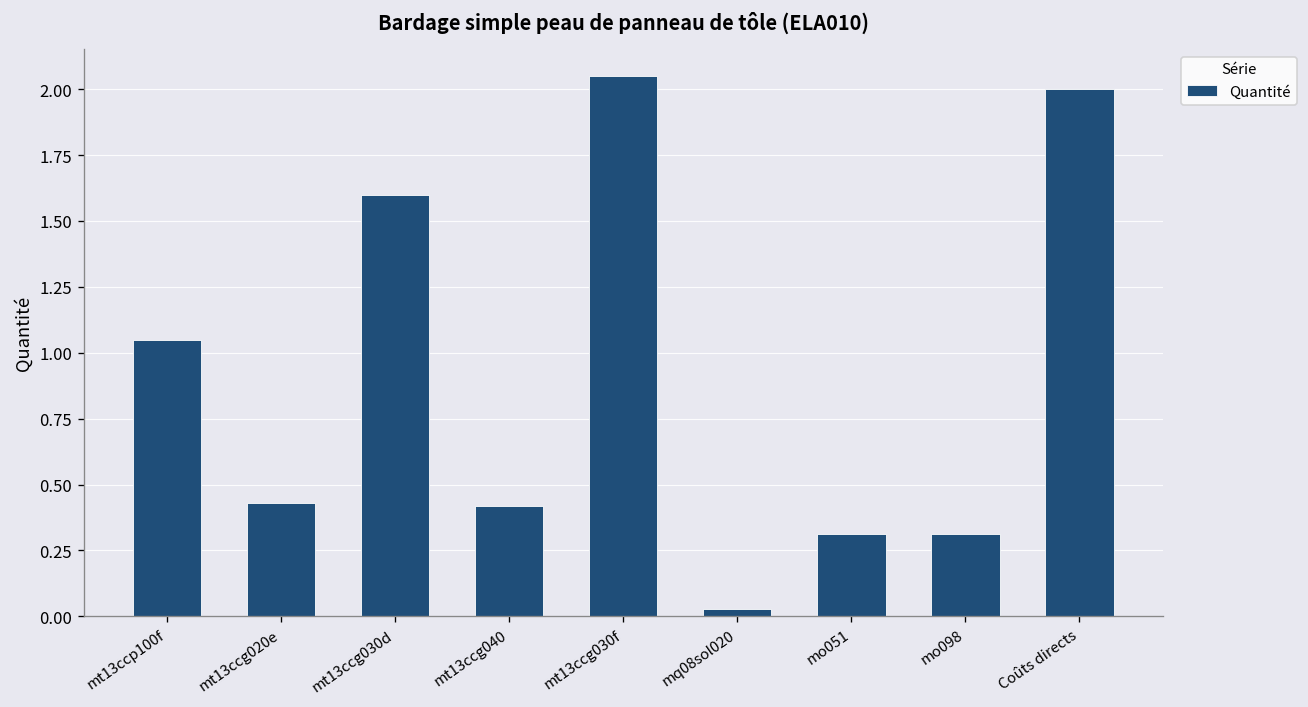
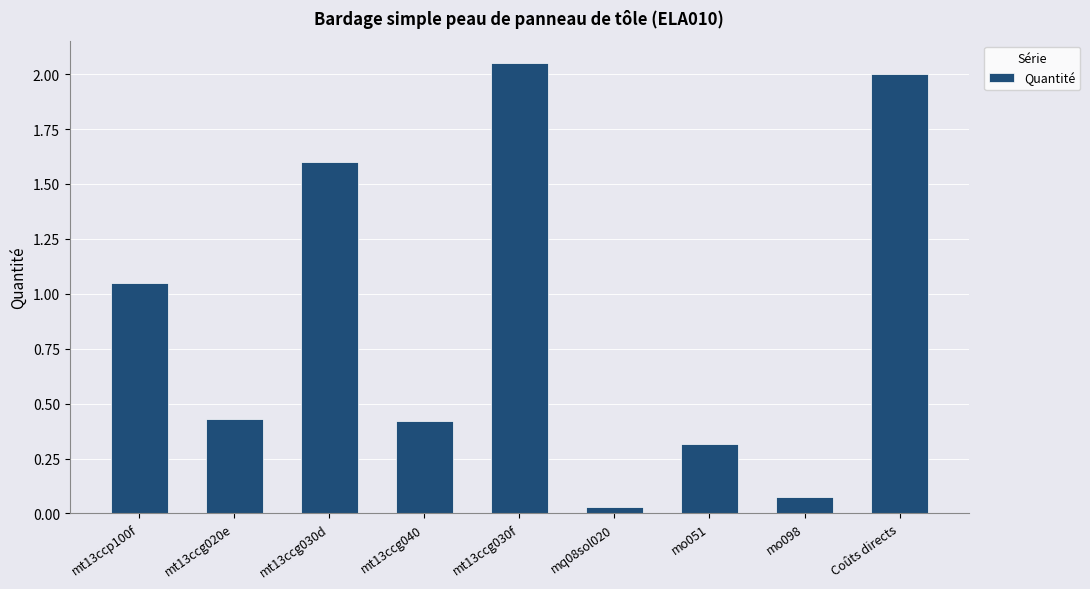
mo098: 0.31 -> 0.08
